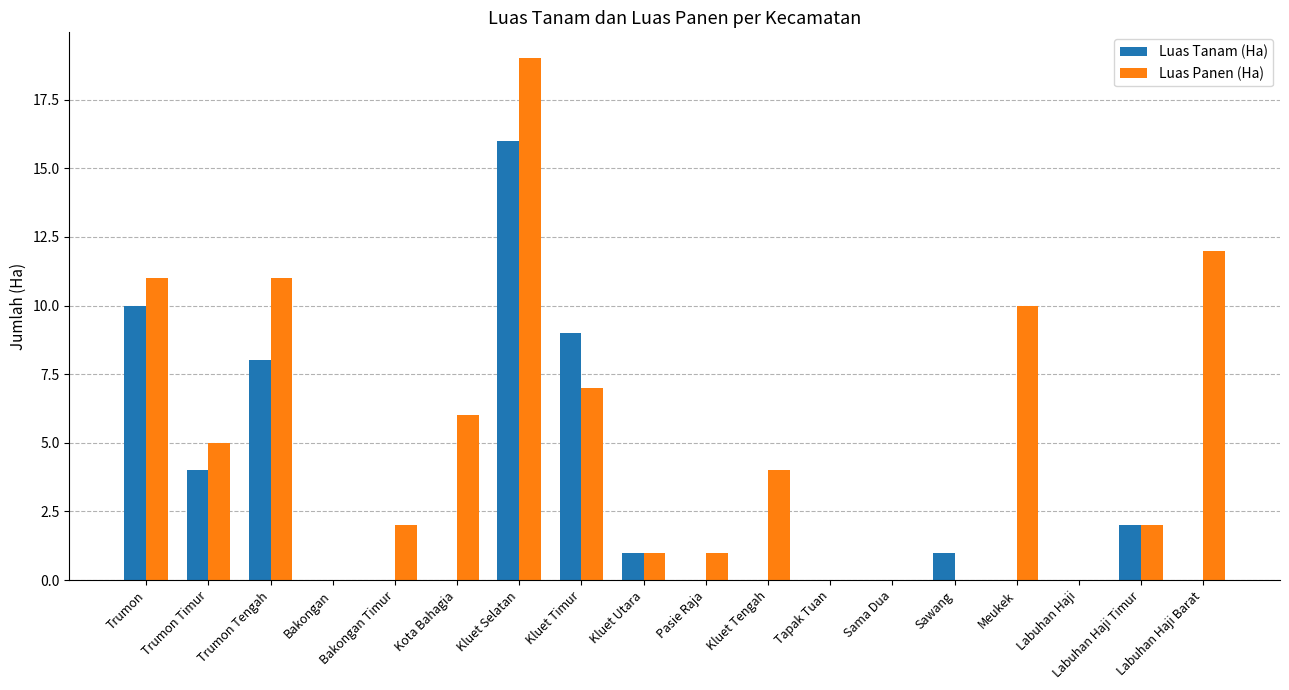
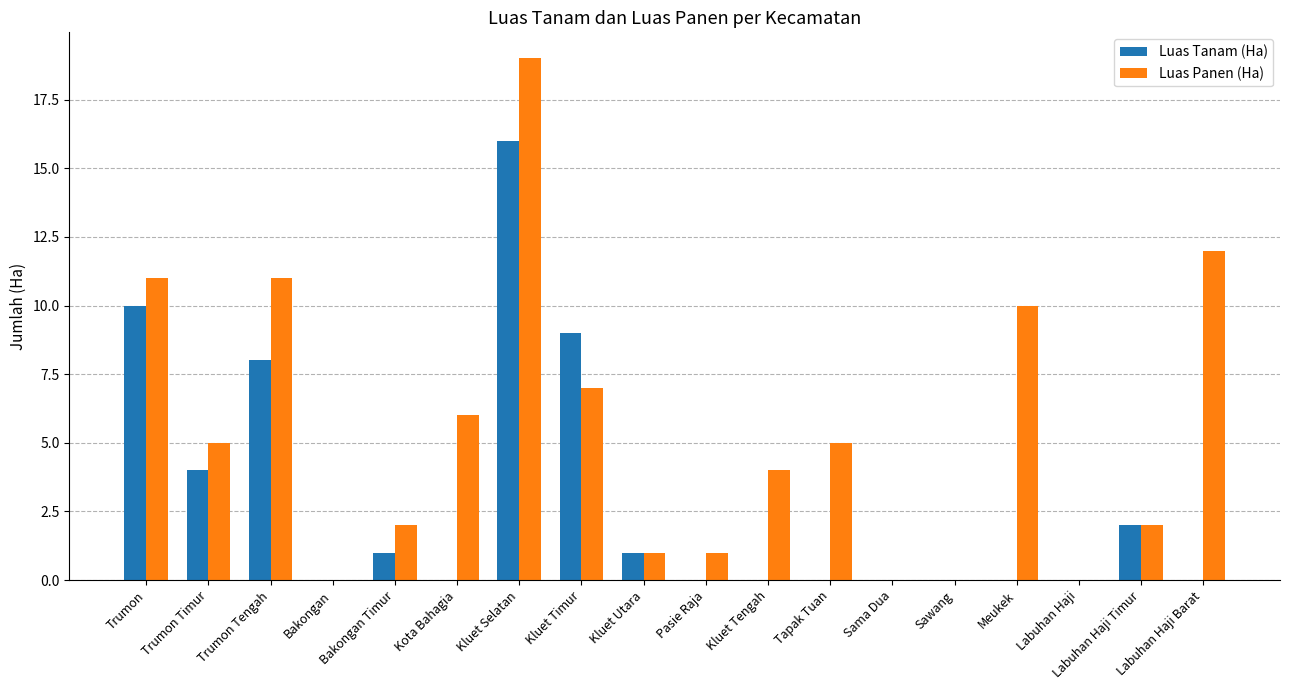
Luas Tanam (Ha), Bakongan Timur: 0 -> 1
Luas Panen (Ha), Tapak Tuan: 0 -> 5
Luas Tanam (Ha), Sawang: 1 -> 0
